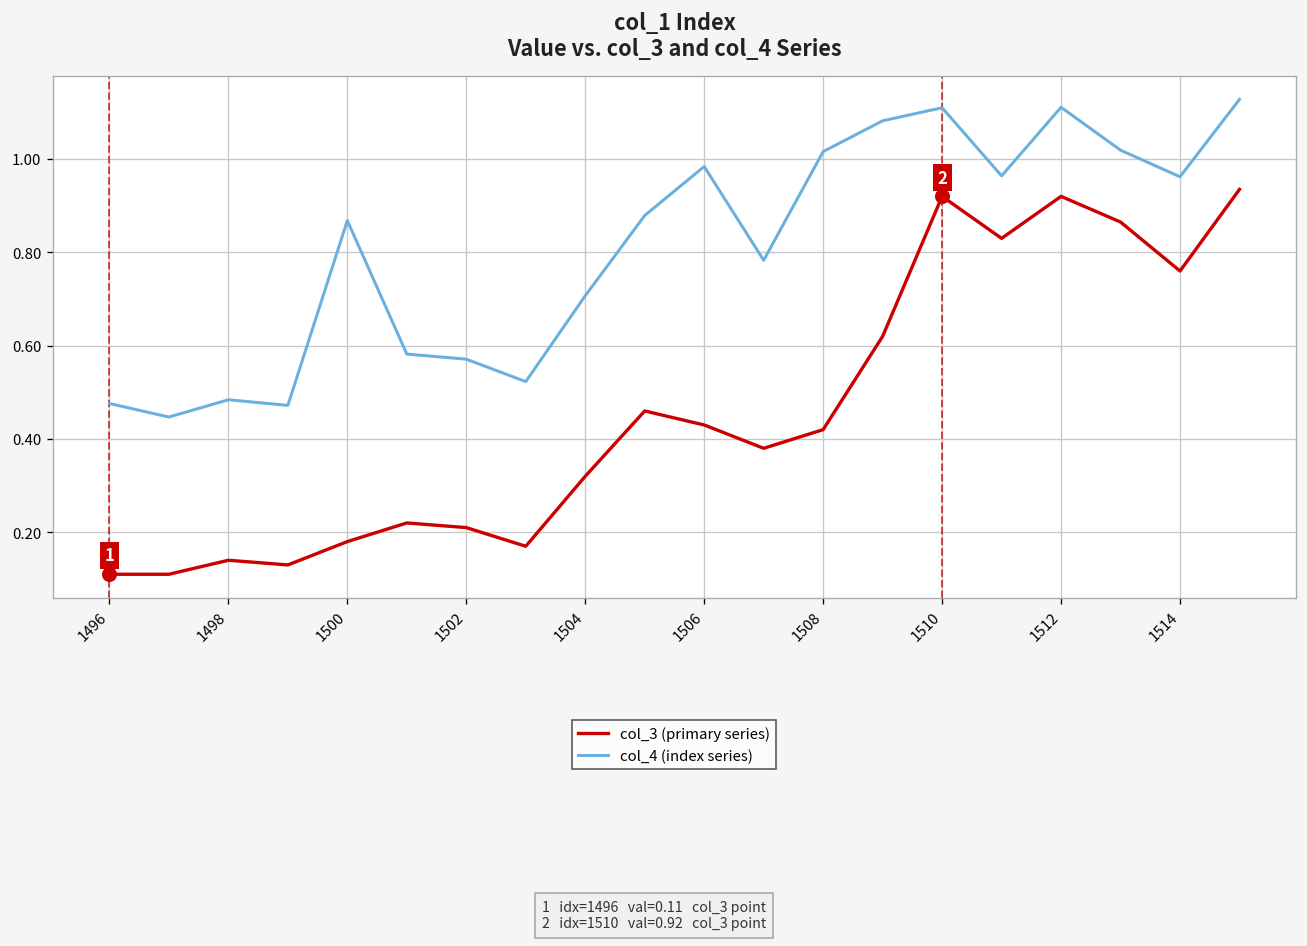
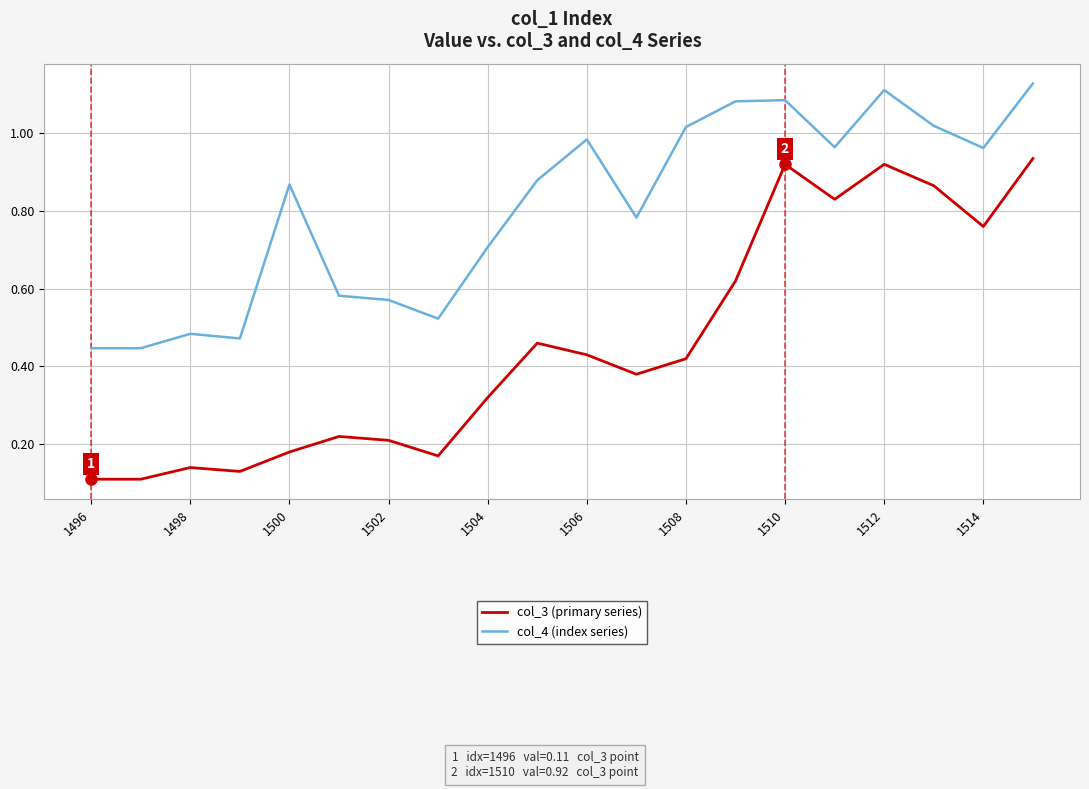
col_4 (index series), 1496: 0.48 -> 0.45
col_4 (index series), 1510: 1.11 -> 1.09
